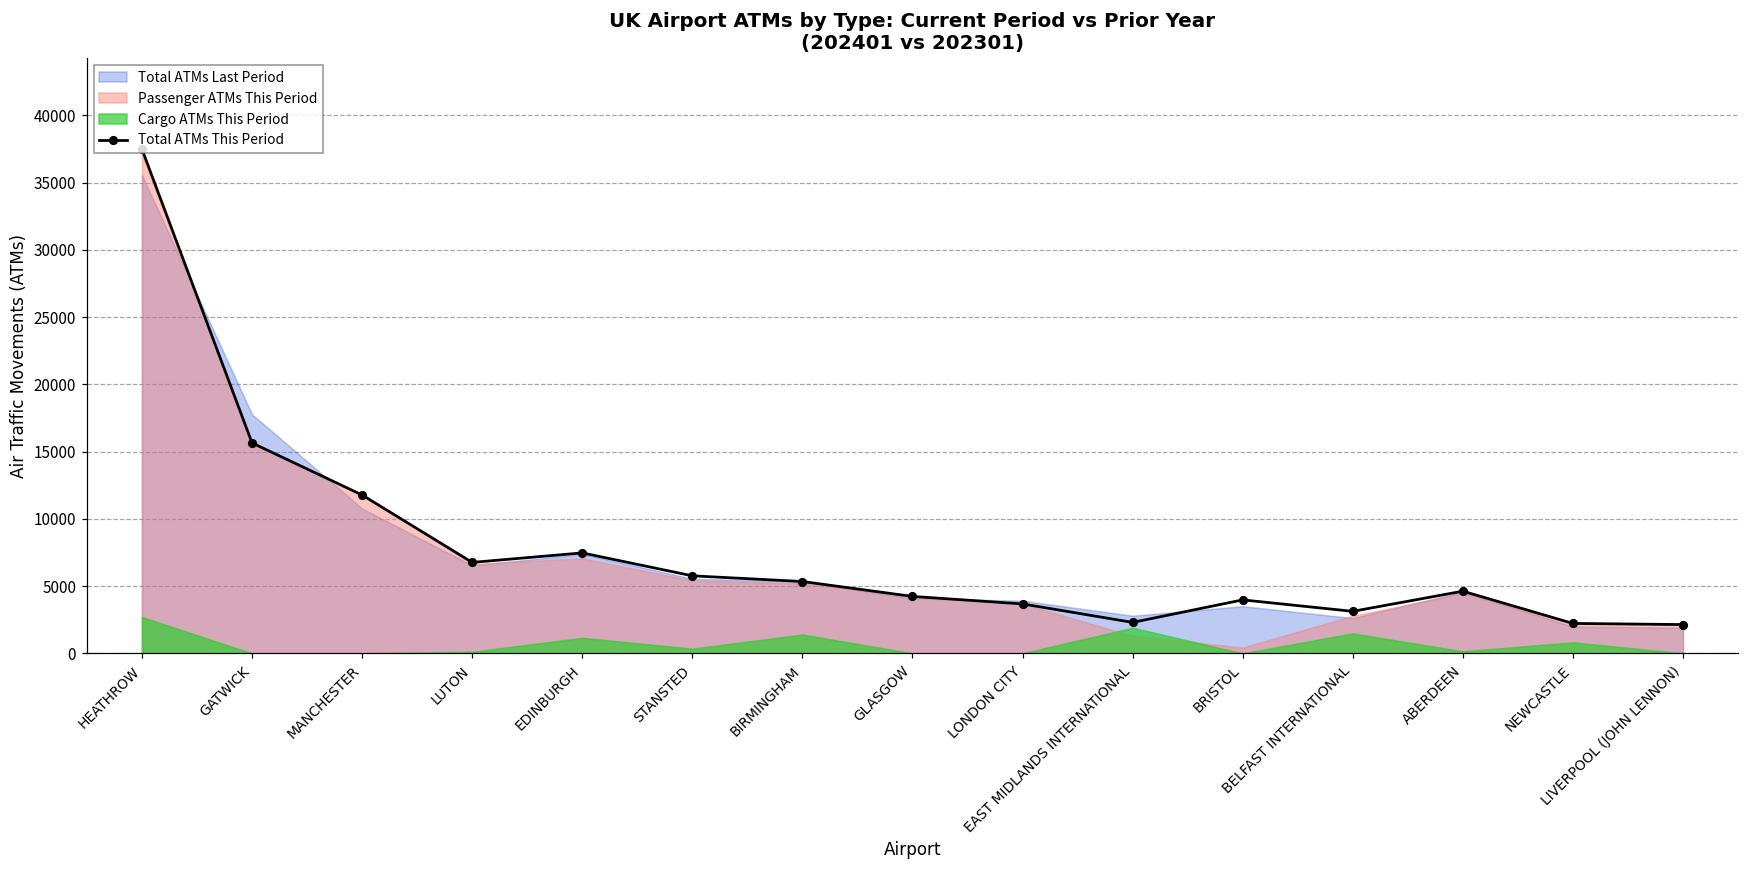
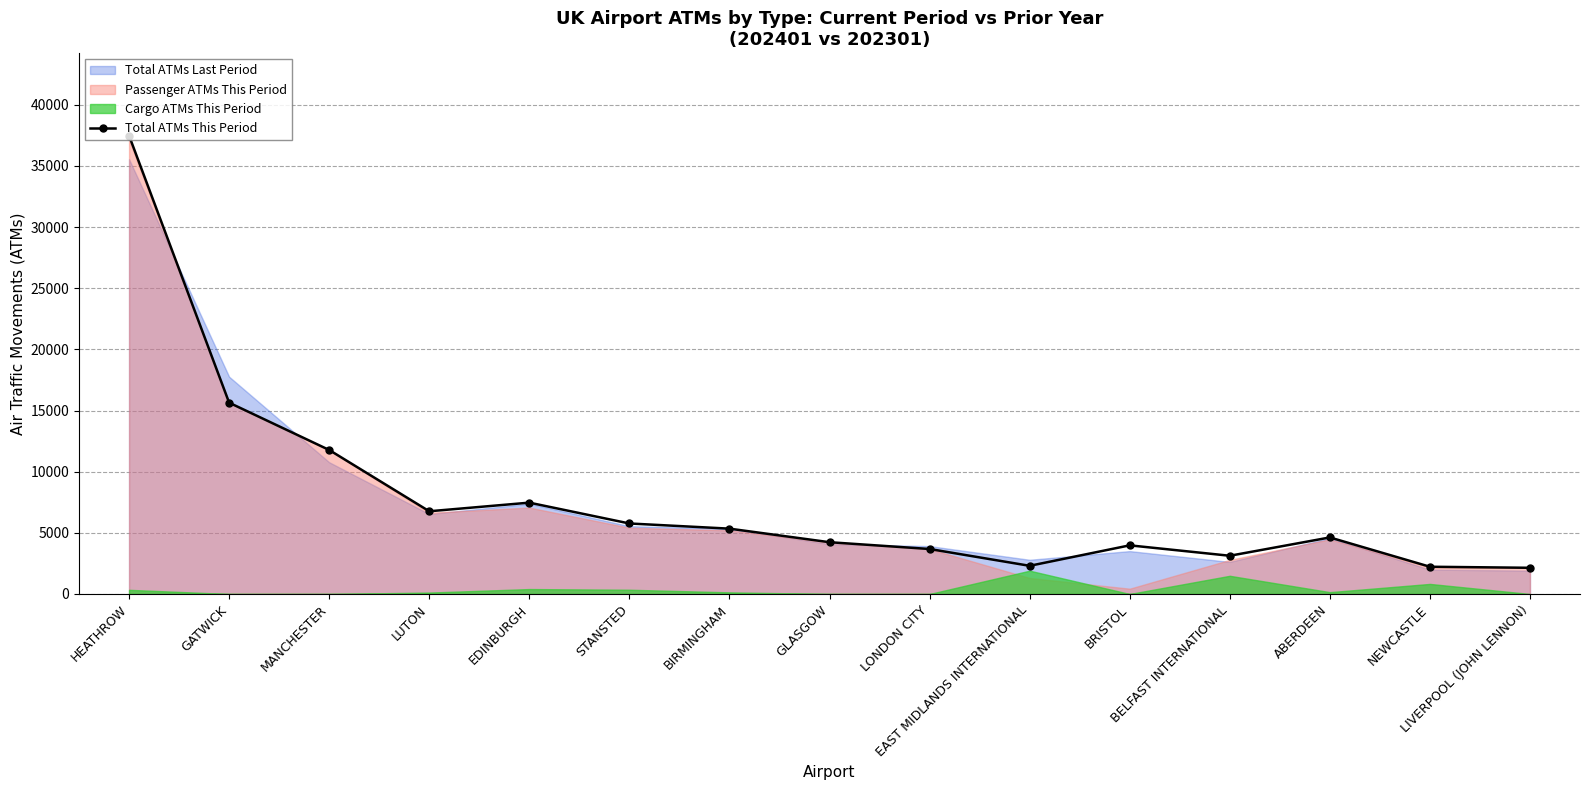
Cargo ATMs This Period, HEATHROW: 2700 -> 300
Cargo ATMs This Period, EDINBURGH: 1200 -> 400
Cargo ATMs This Period, BIRMINGHAM: 1400 -> 100
